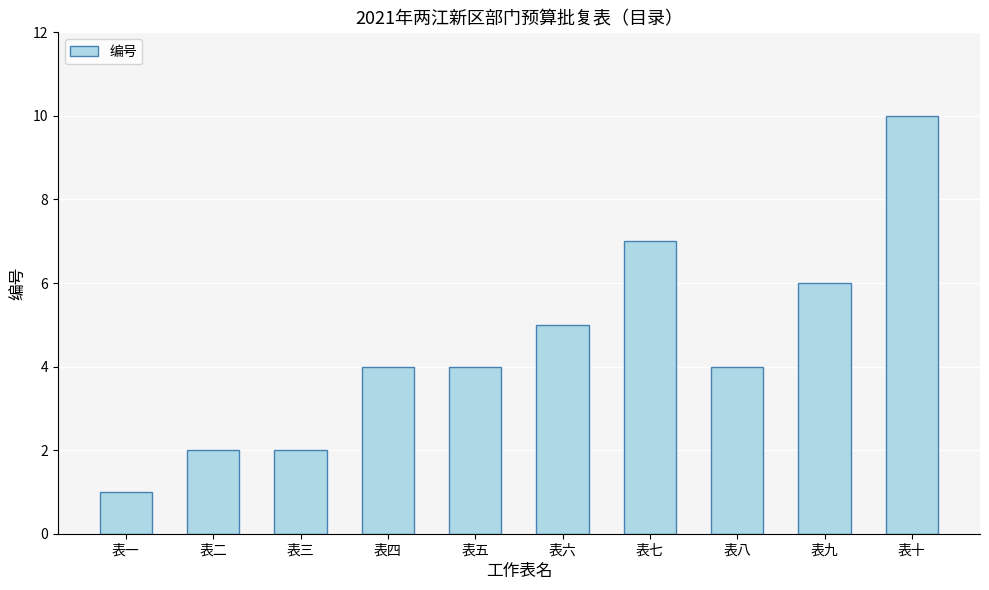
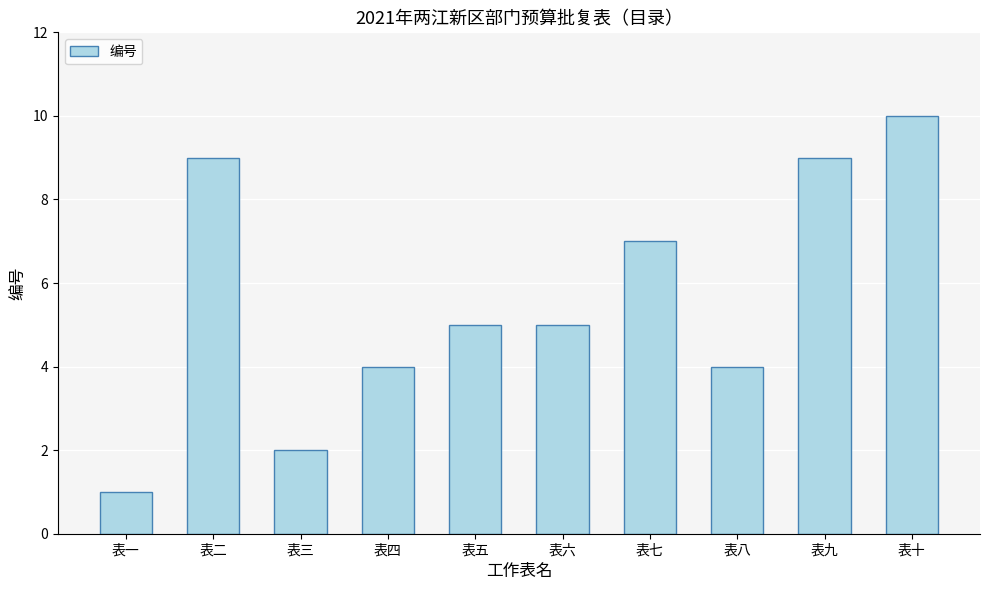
表二: 2 -> 9
表五: 4 -> 5
表九: 6 -> 9
